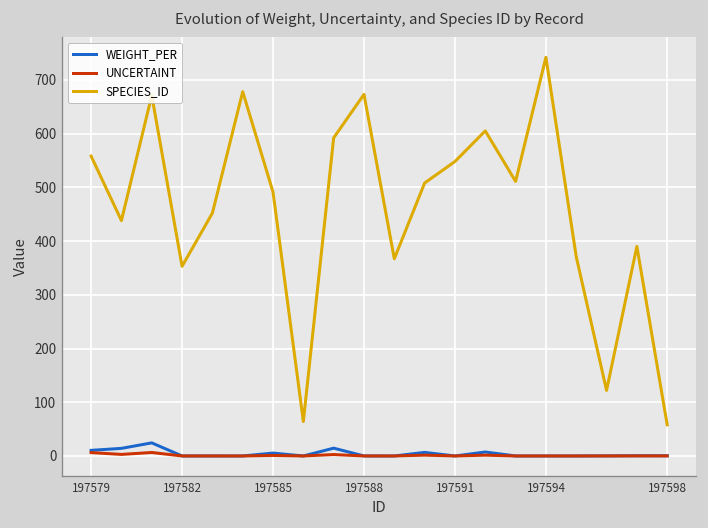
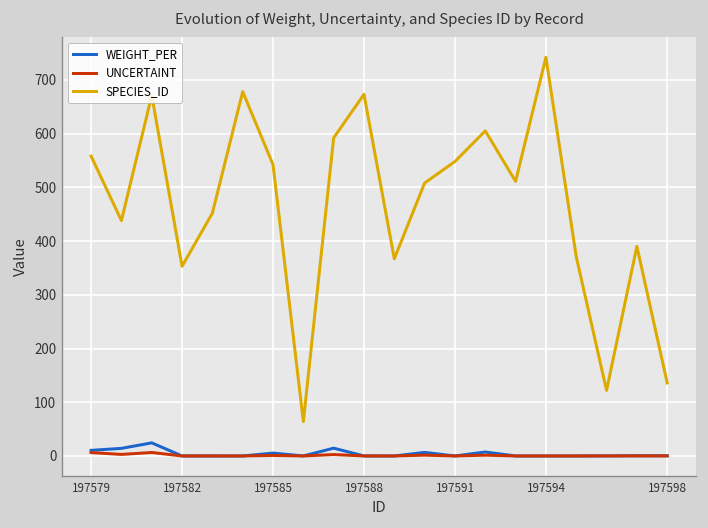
SPECIES_ID, 197585: 490 -> 540
SPECIES_ID, 197598: 60 -> 140
